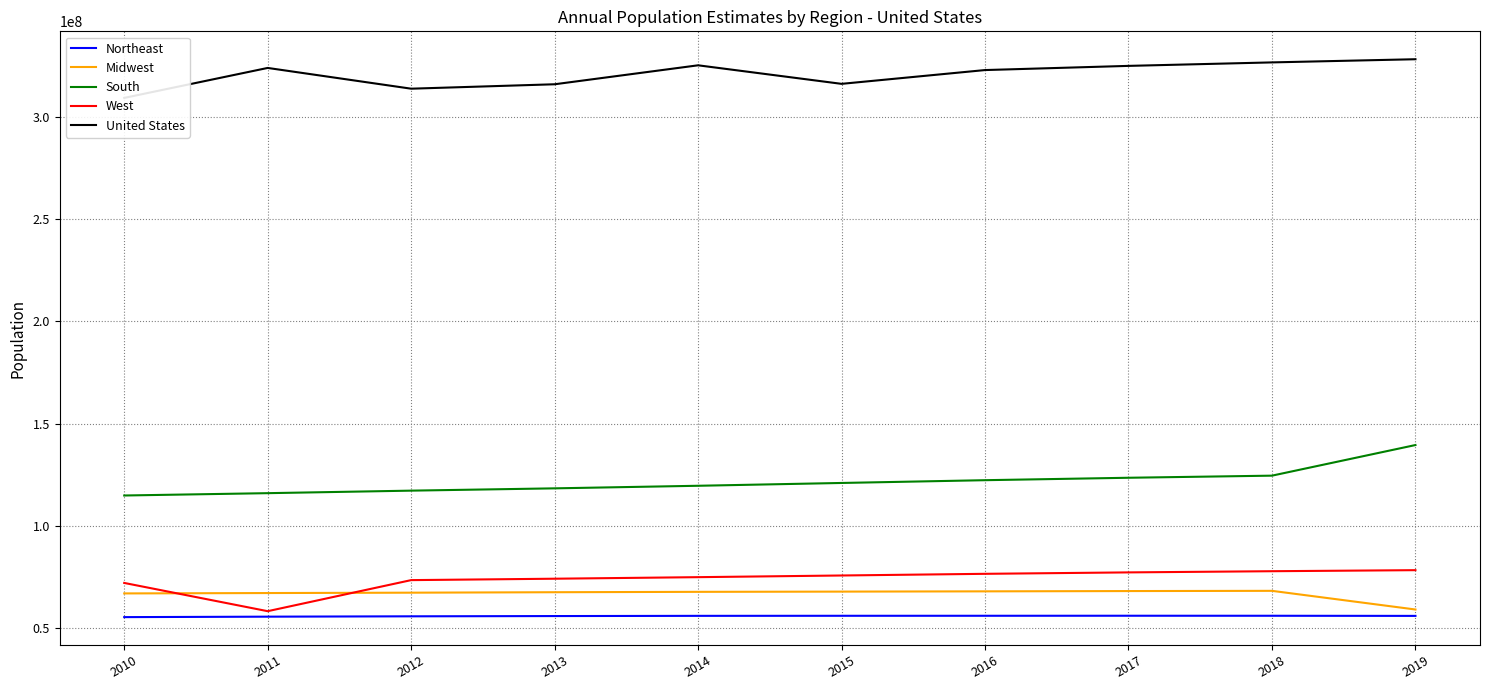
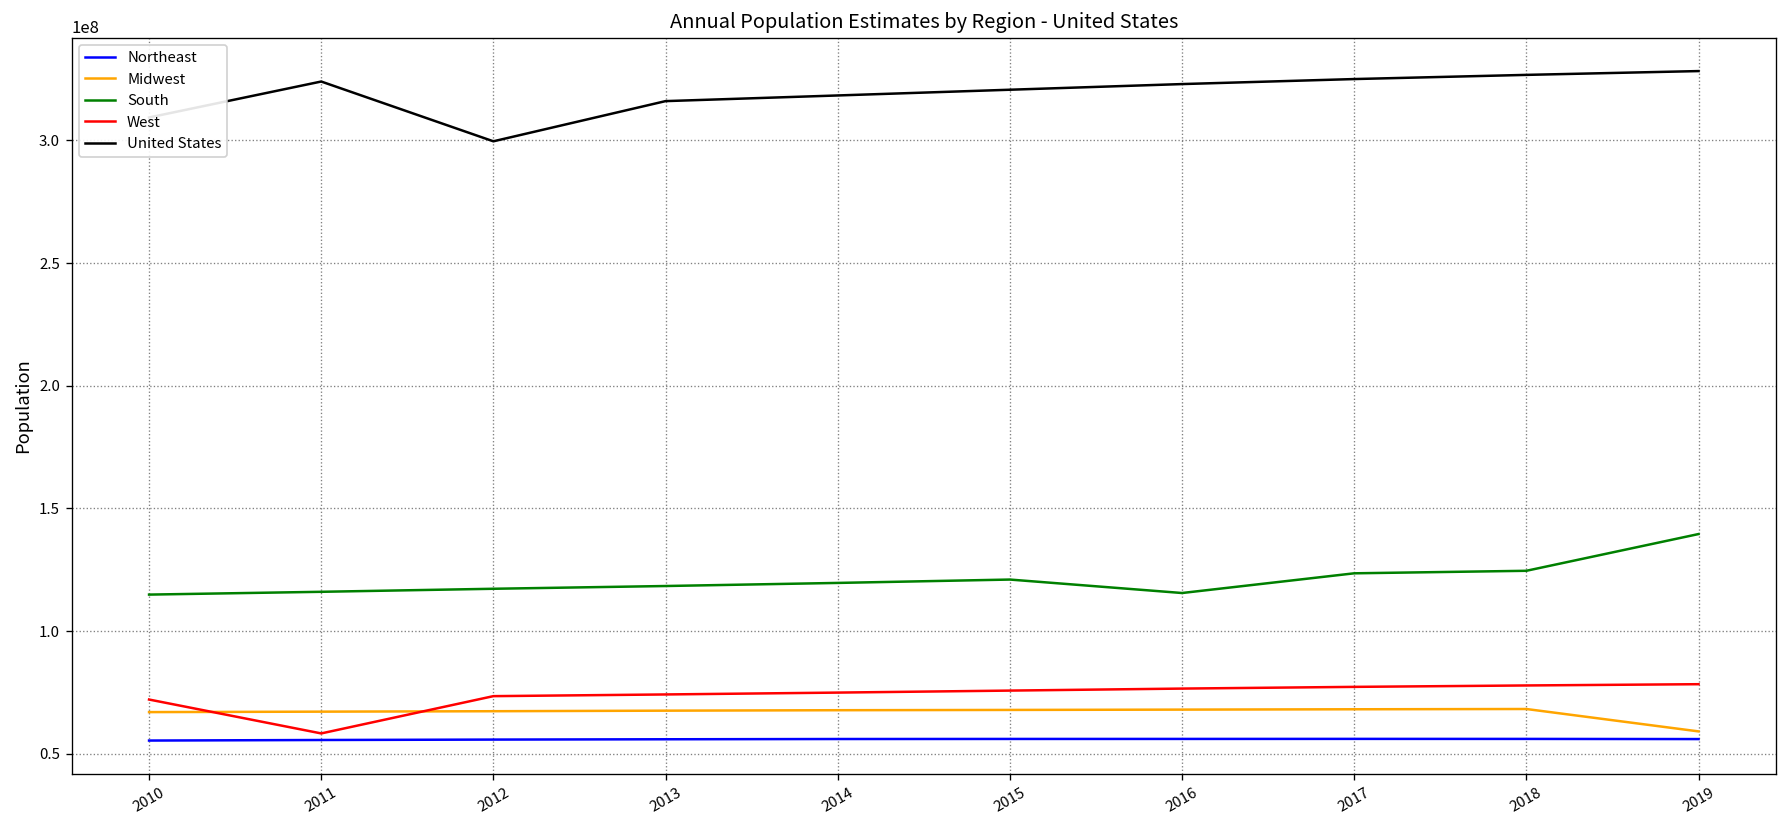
United States, 2012: 314000000 -> 300000000
United States, 2014: 325000000 -> 318000000
United States, 2015: 316000000 -> 321000000
South, 2016: 122000000 -> 116000000
